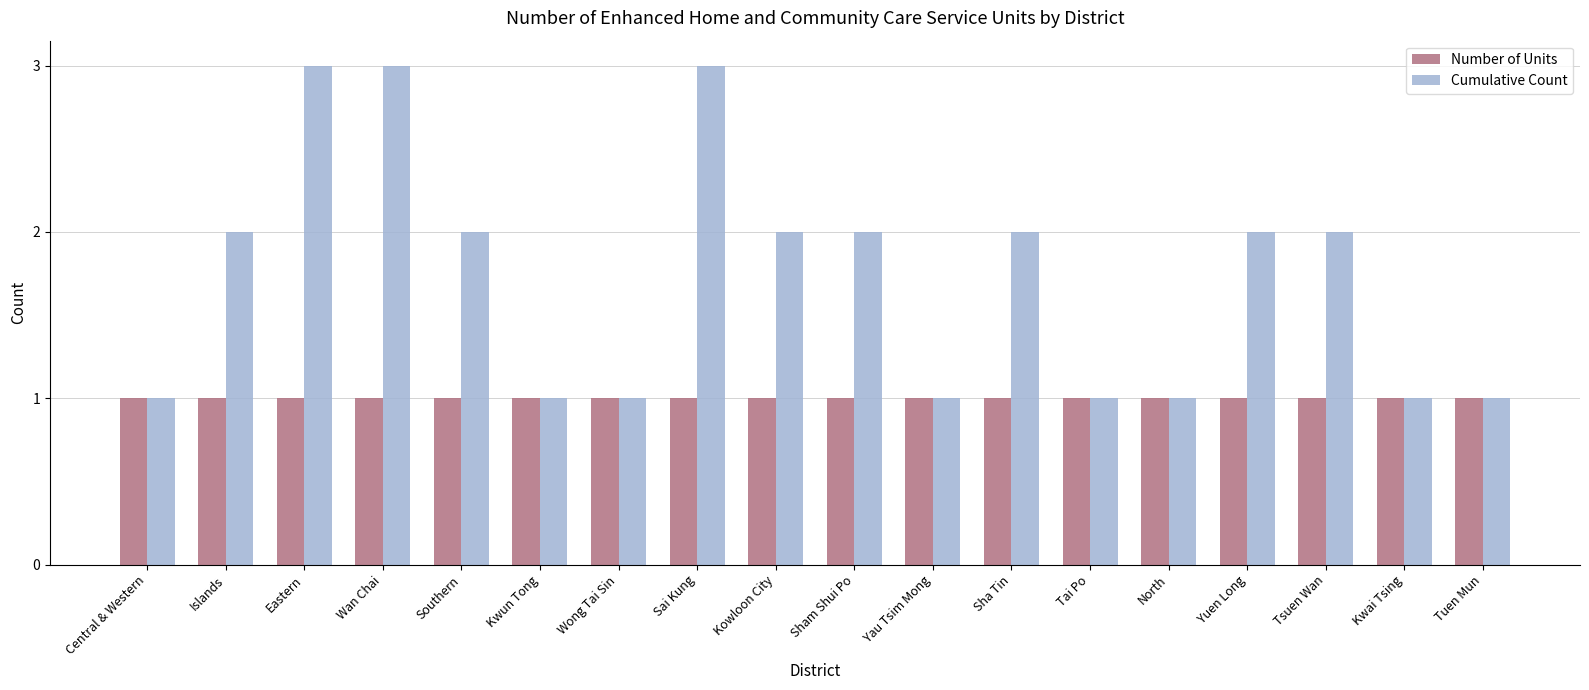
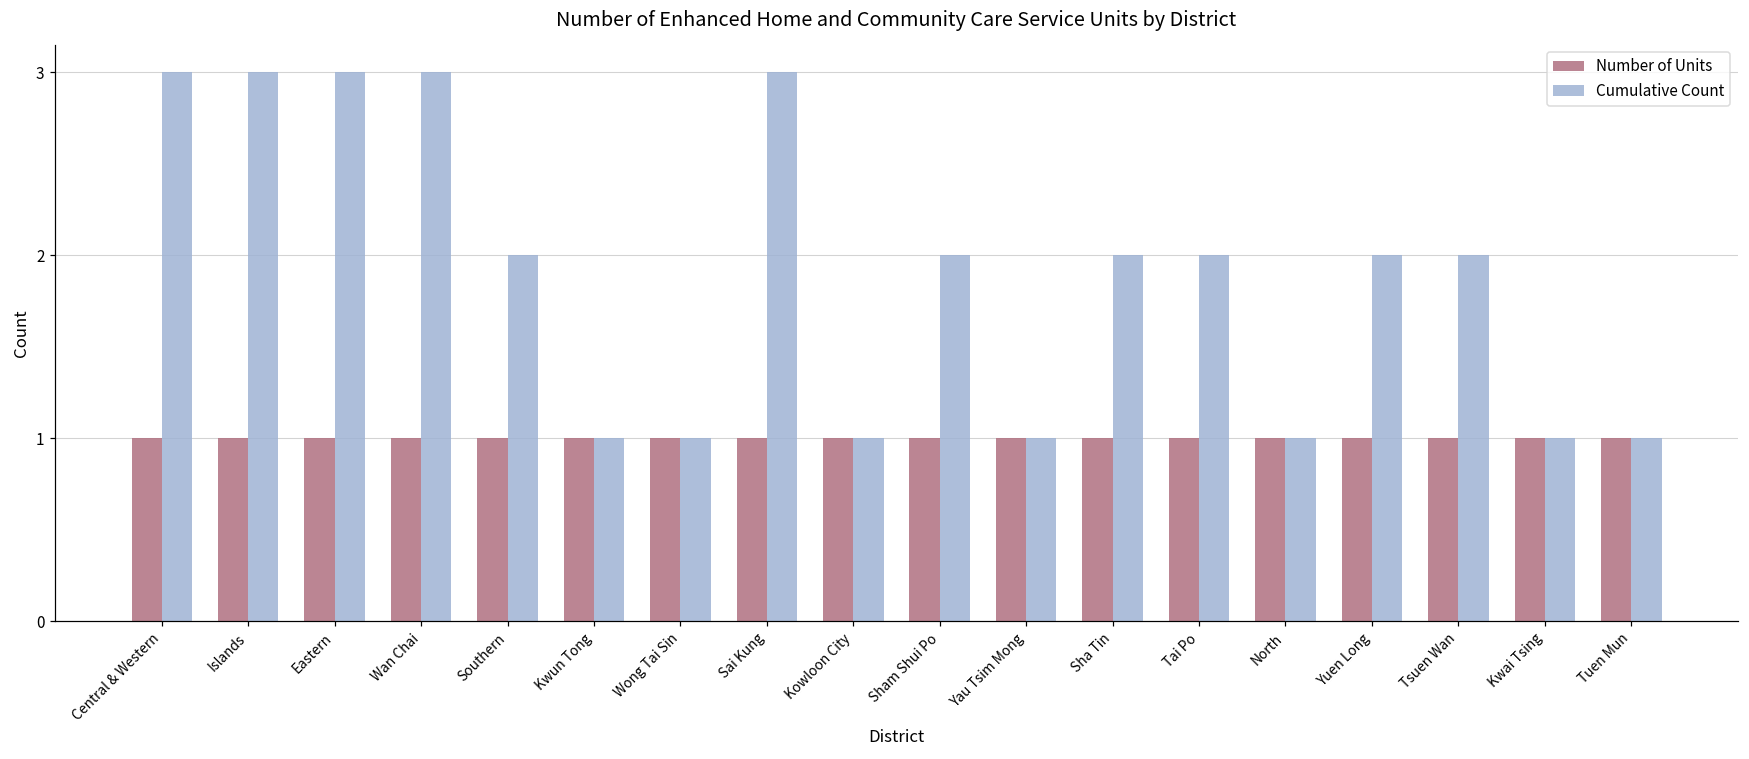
Cumulative Count, Central & Western: 1 -> 3
Cumulative Count, Islands: 2 -> 3
Cumulative Count, Kowloon City: 2 -> 1
Cumulative Count, Tai Po: 1 -> 2
